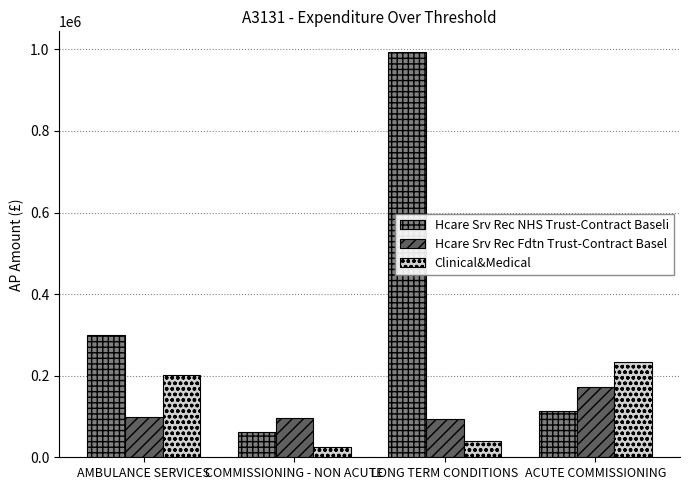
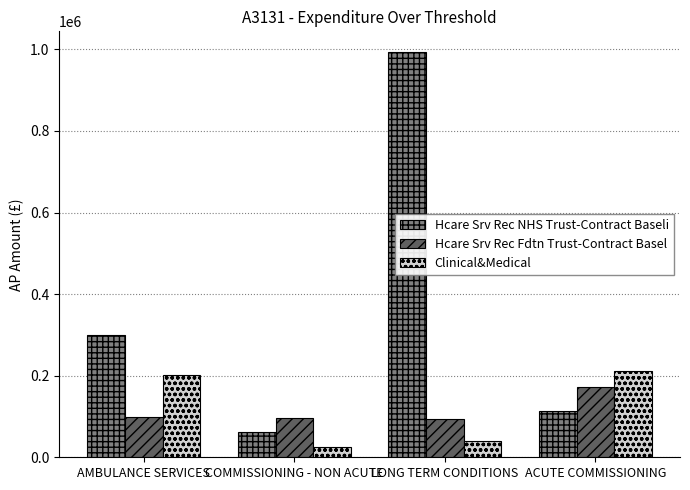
Clinical&Medical, ACUTE COMMISSIONING: 230000 -> 210000
